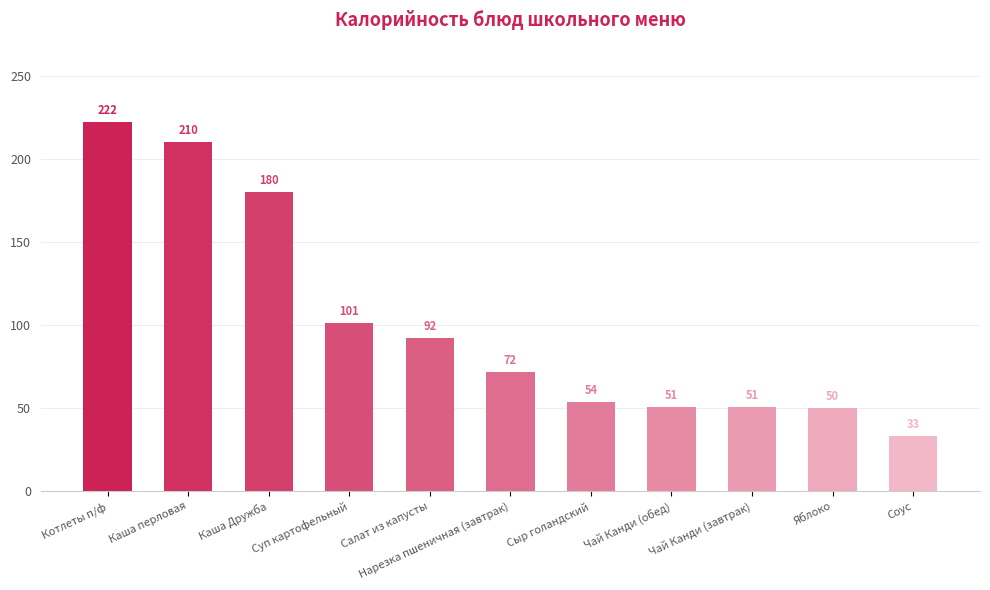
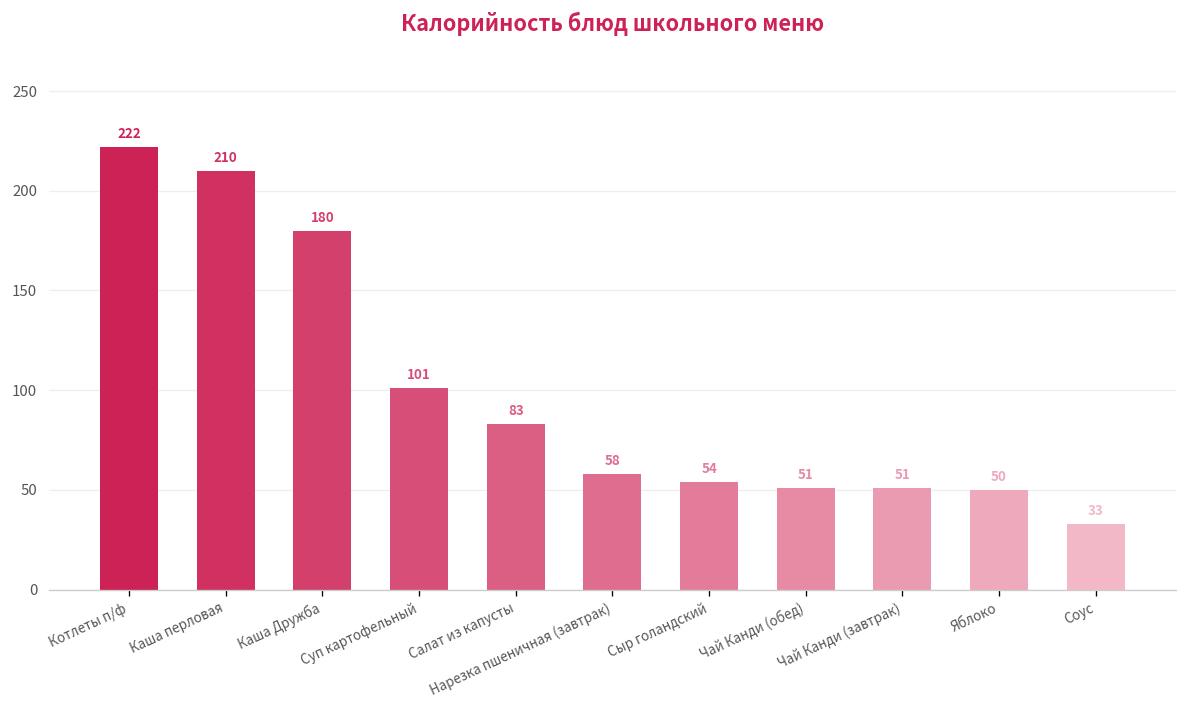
Салат из капусты: 92 -> 83
Нарезка пшеничная (завтрак): 72 -> 58
